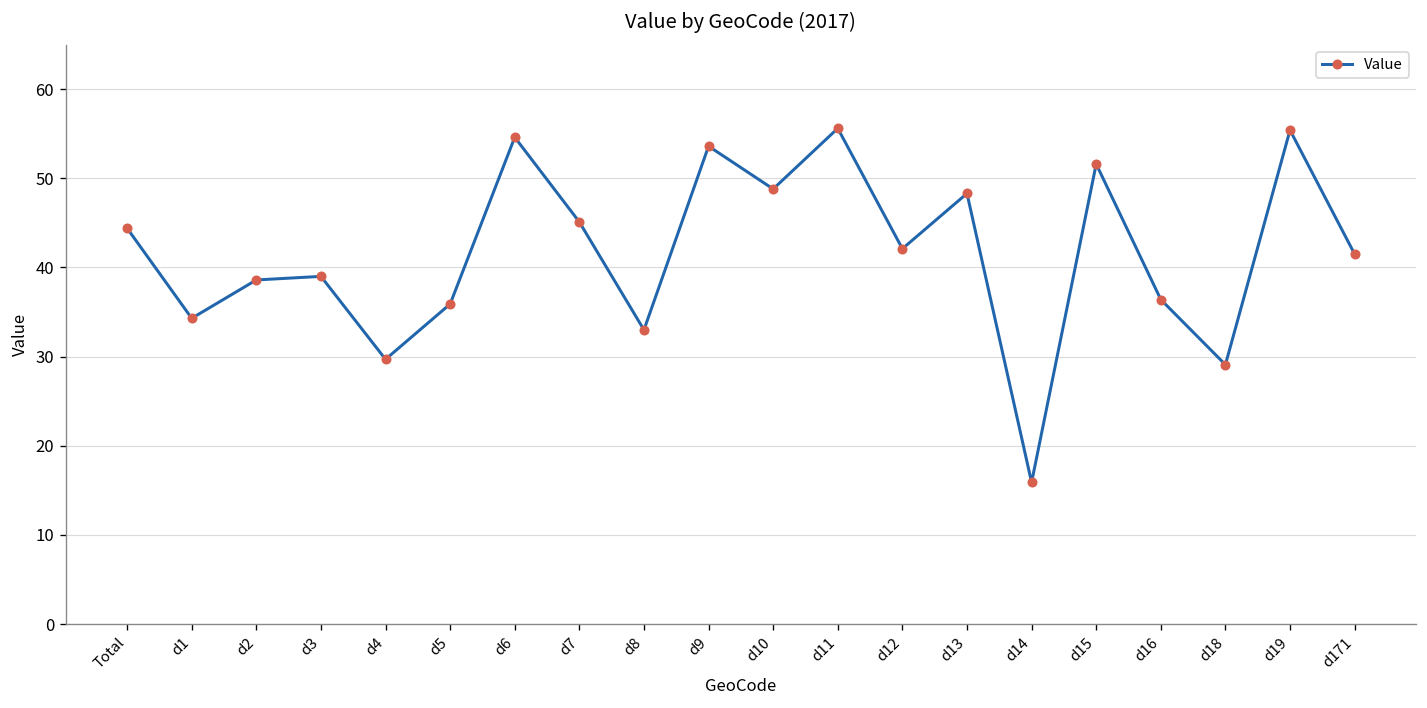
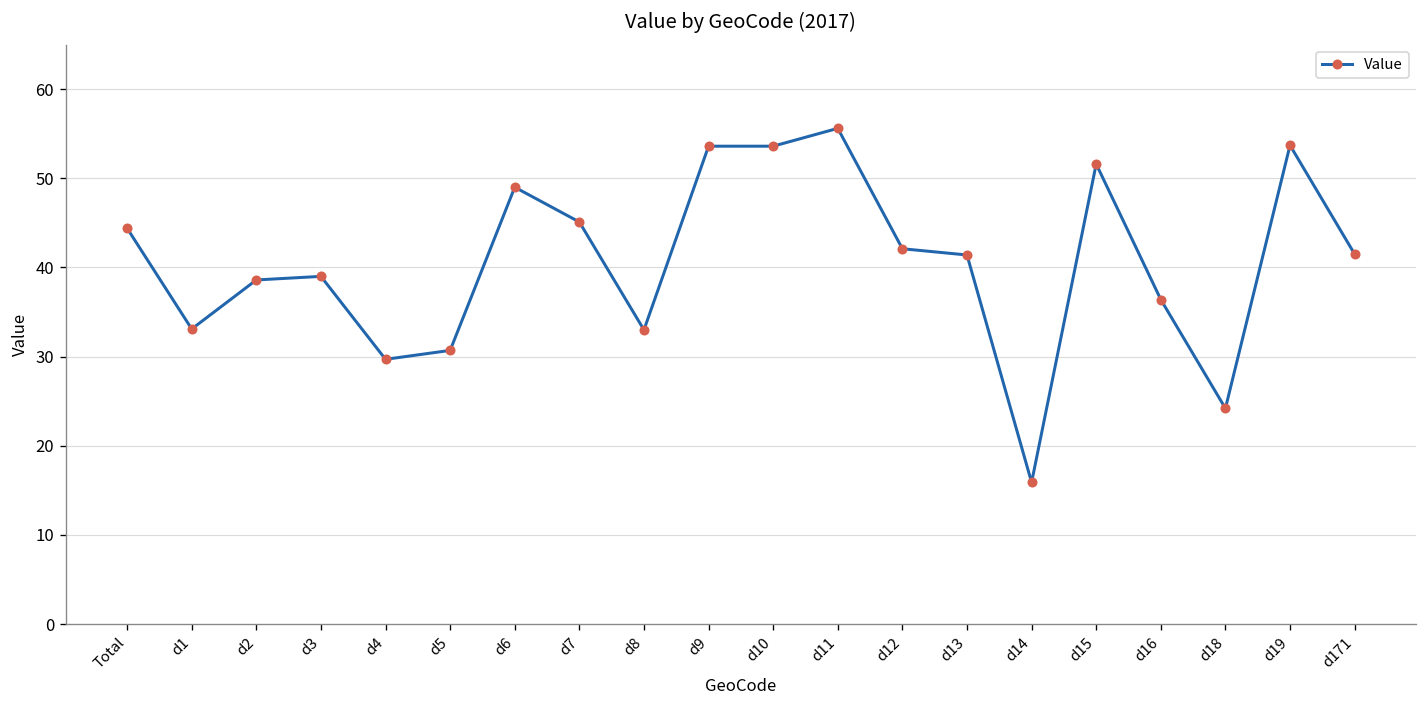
d1: 34 -> 33
d5: 36 -> 31
d6: 55 -> 49
d10: 49 -> 54
d13: 48 -> 41
d18: 29 -> 24
d19: 55 -> 54
